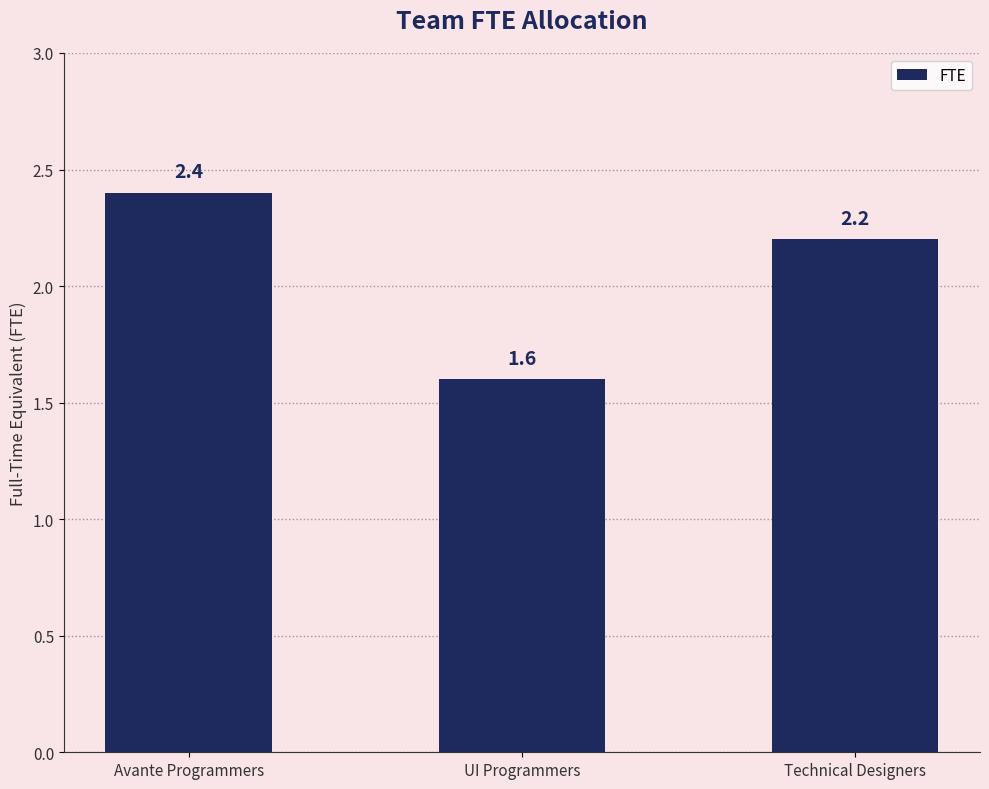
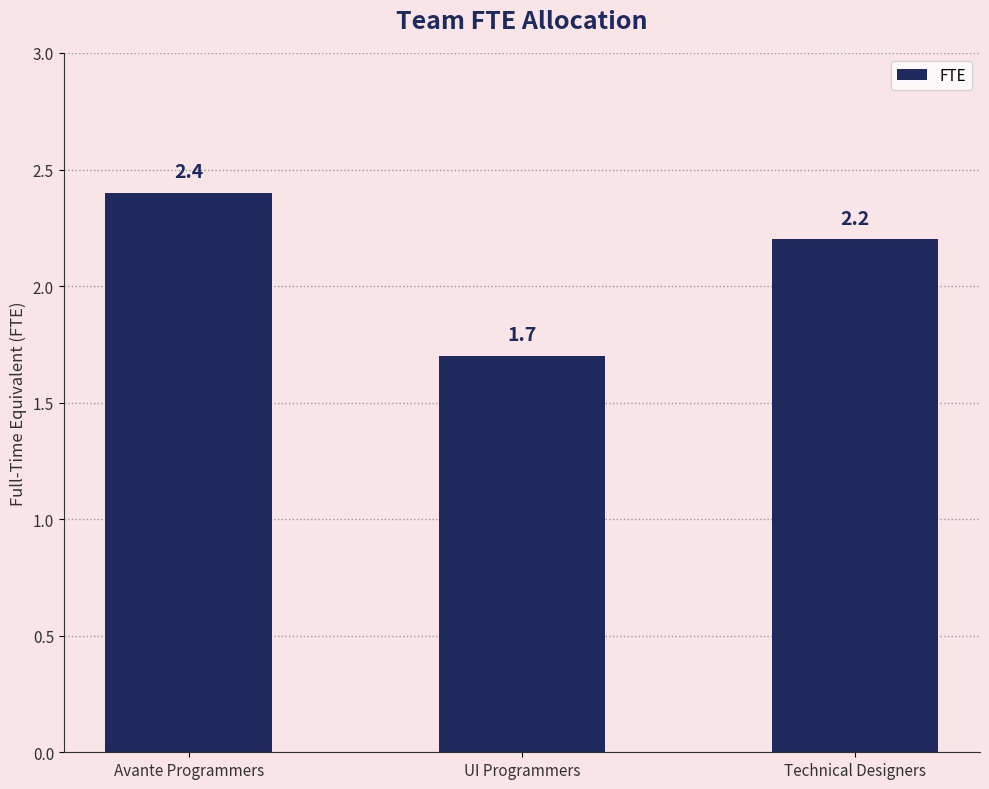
UI Programmers: 1.6 -> 1.7
